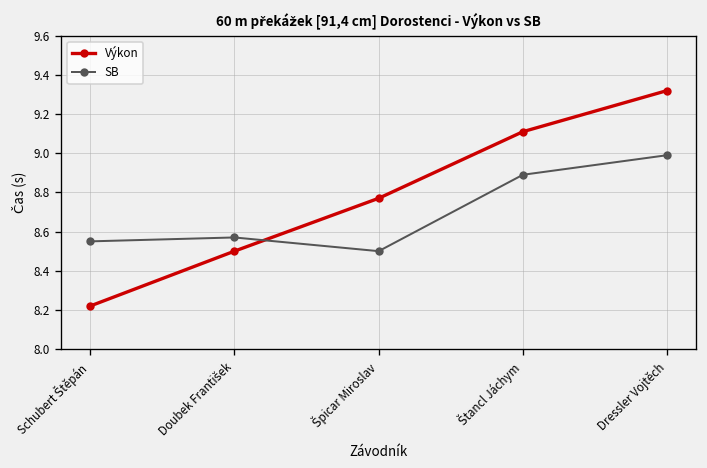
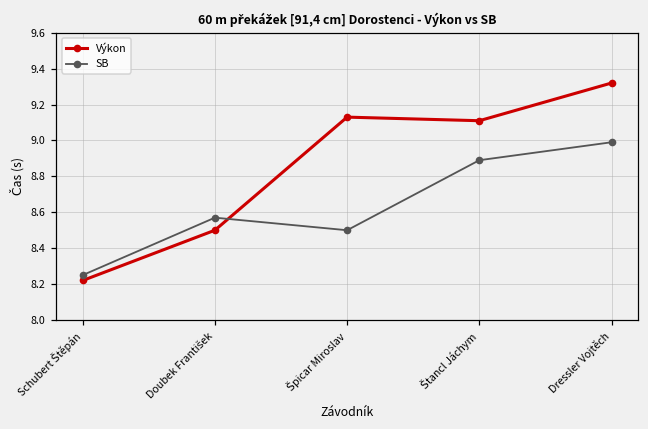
SB, Schubert Štěpán: 8.55 -> 8.25
Výkon, Špicar Miroslav: 8.77 -> 9.13
